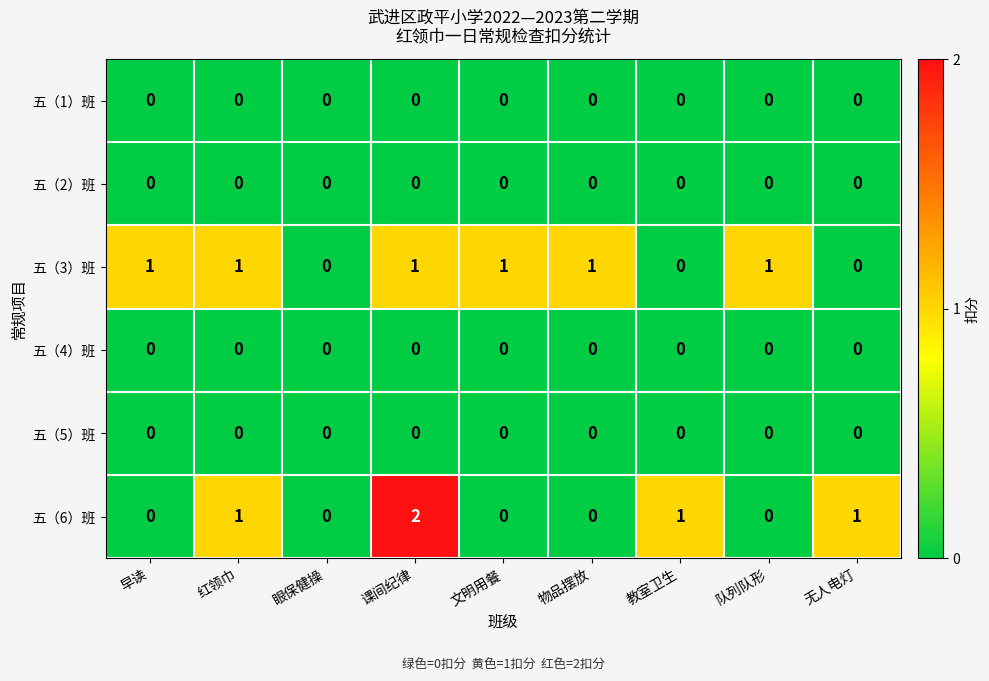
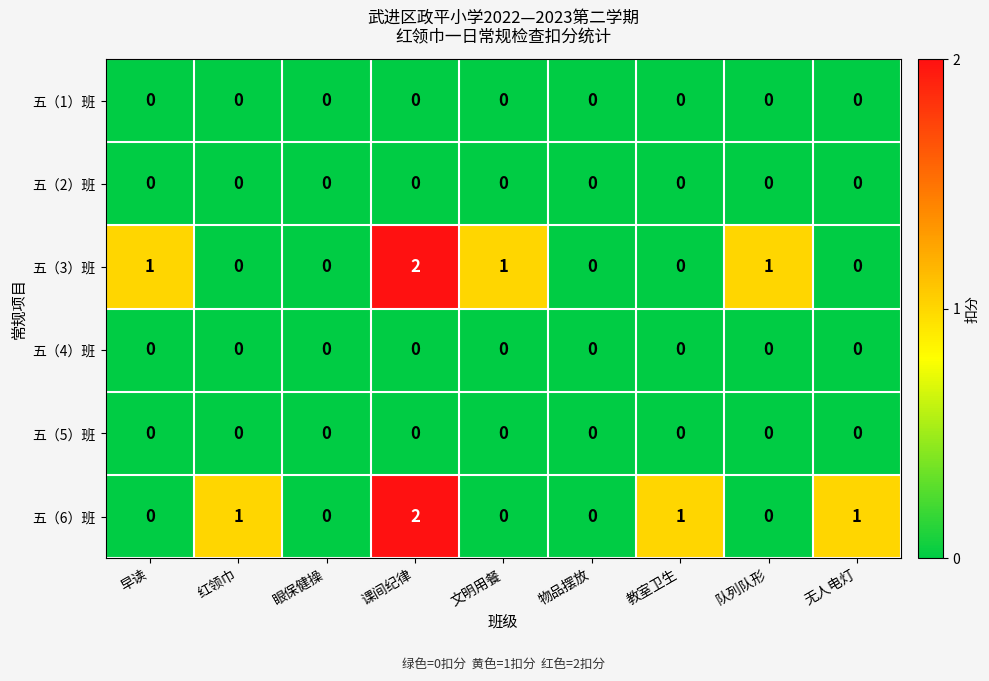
五（3）班, 红领巾: 1 -> 0
五（3）班, 课间纪律: 1 -> 2
五（3）班, 物品摆放: 1 -> 0
